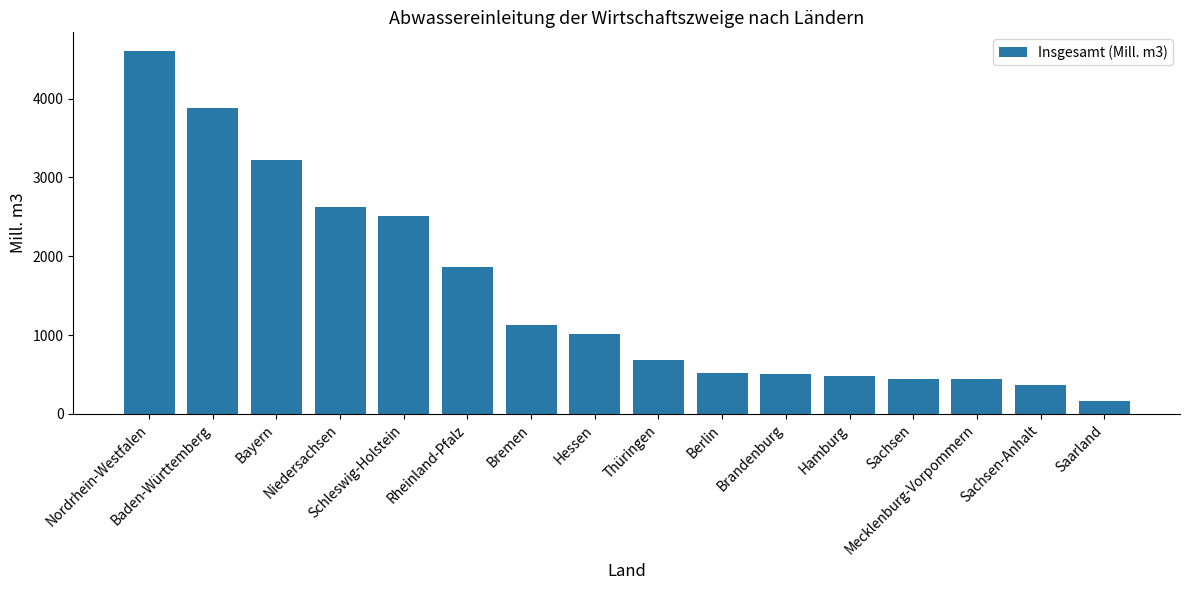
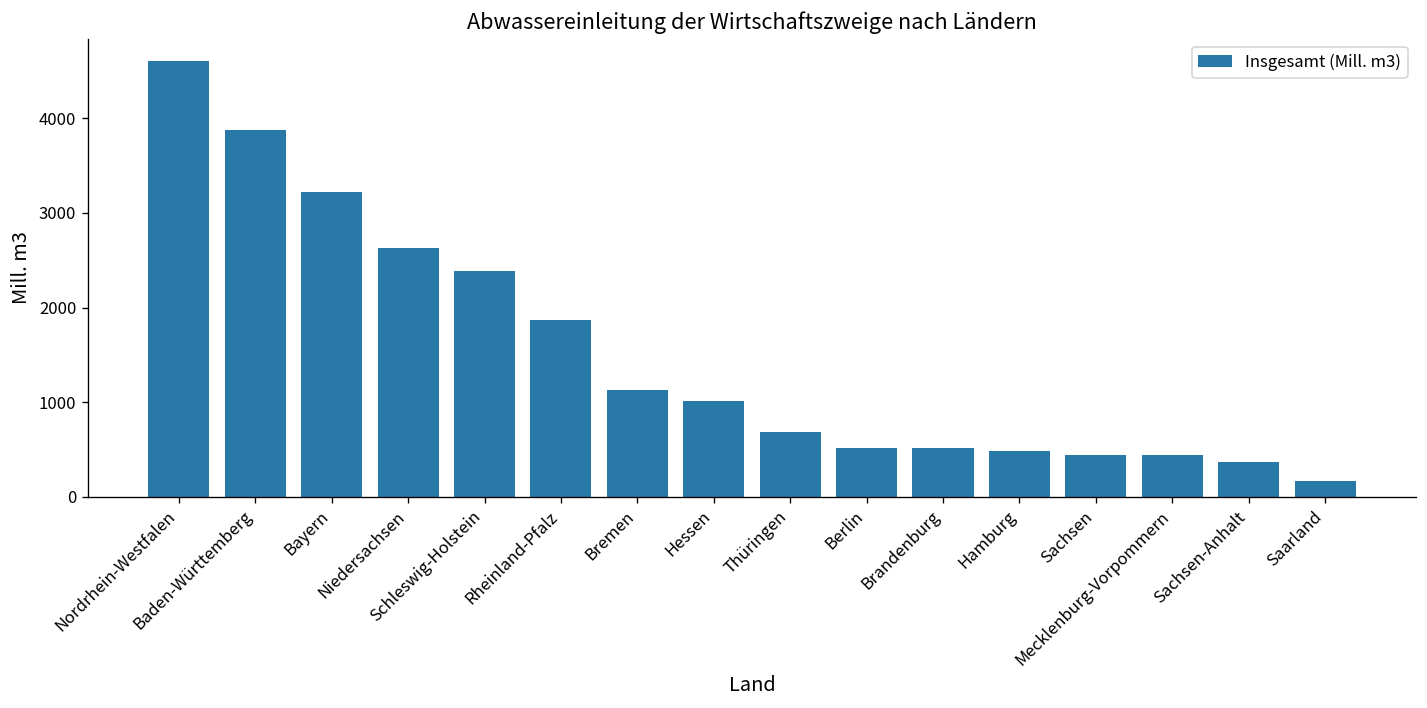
Schleswig-Holstein: 2500 -> 2400
